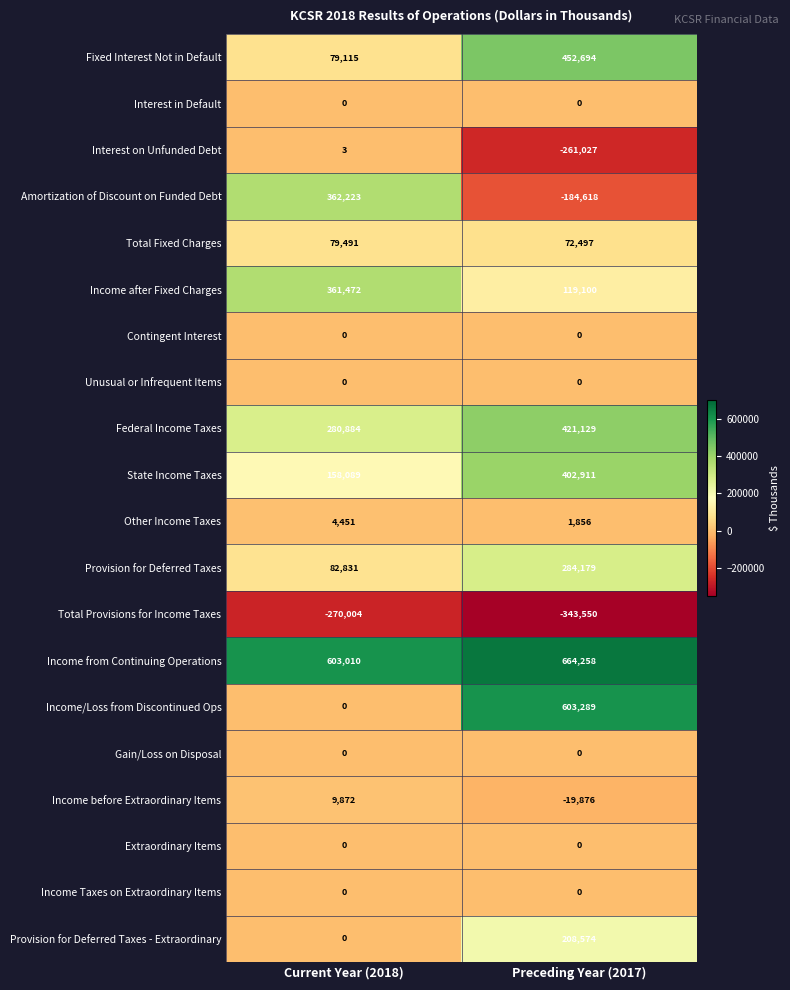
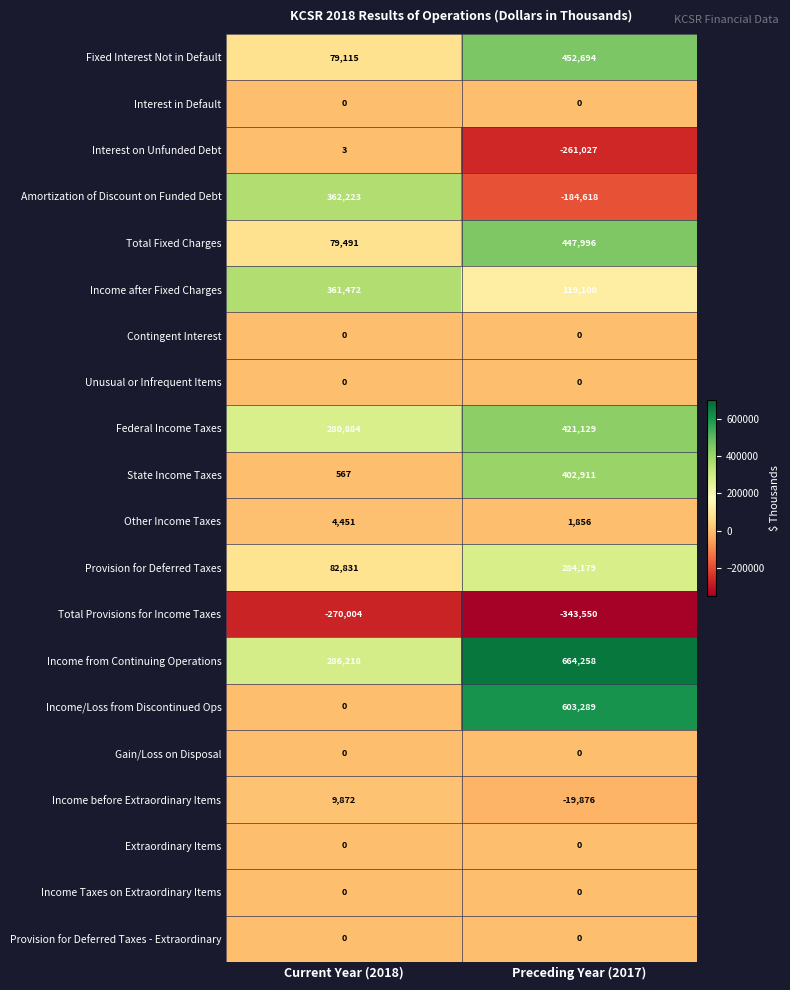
Total Fixed Charges, Preceding Year (2017): 72,497 -> 447,996
State Income Taxes, Current Year (2018): 158,089 -> 567
Income from Continuing Operations, Current Year (2018): 603,010 -> 286,218
Provision for Deferred Taxes - Extraordinary, Preceding Year (2017): 208,574 -> 0
